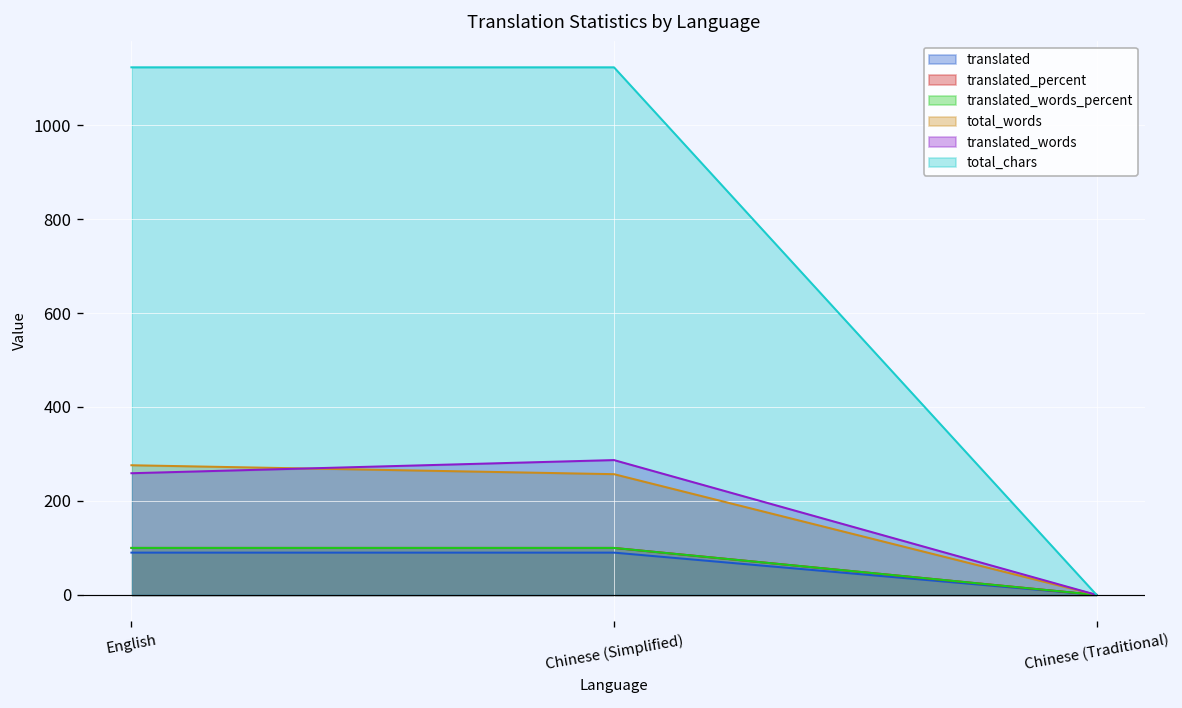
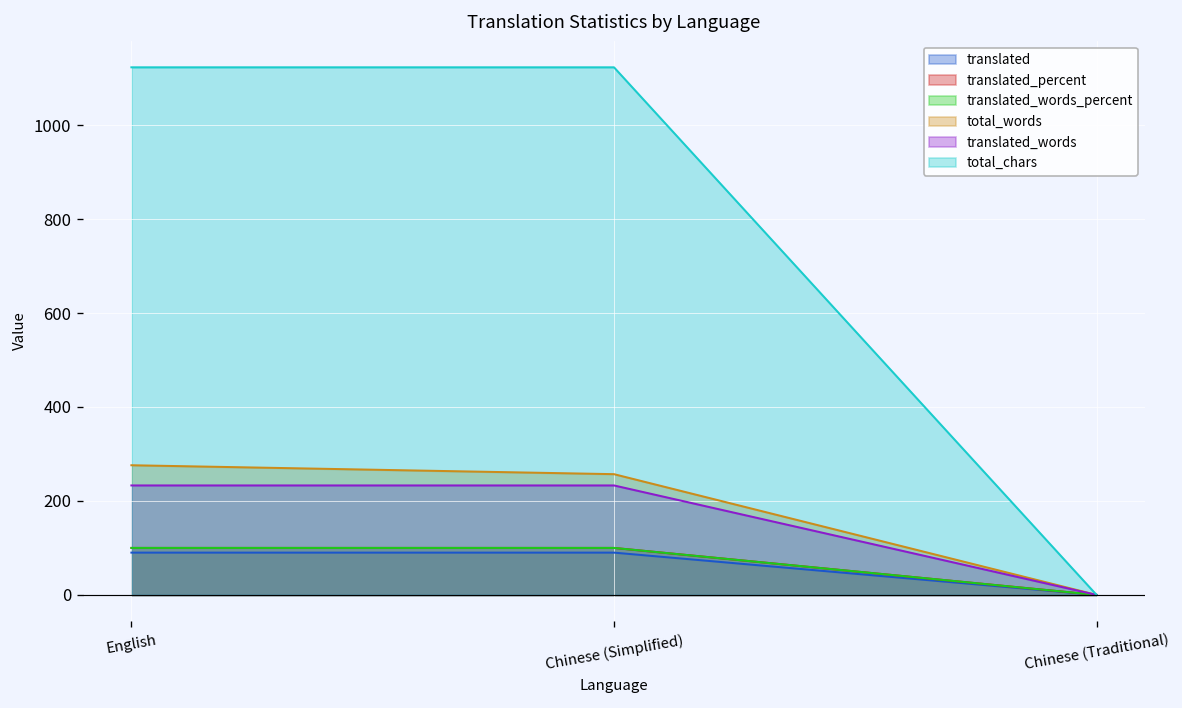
translated_words, English: 260 -> 230
translated_words, Chinese (Simplified): 290 -> 230
